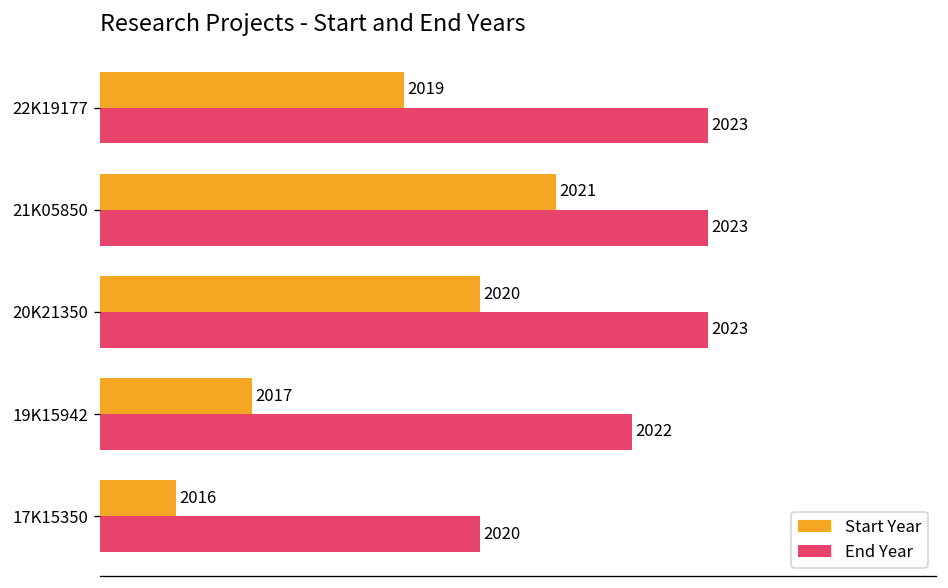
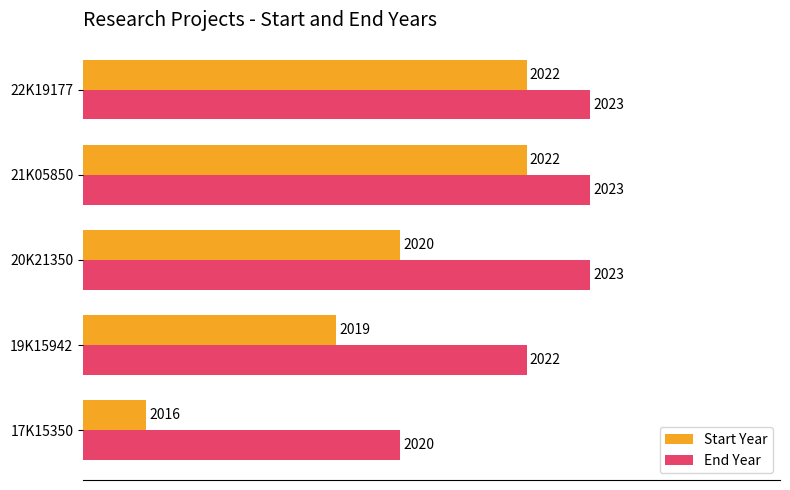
Start Year, 22K19177: 2019 -> 2022
Start Year, 21K05850: 2021 -> 2022
Start Year, 19K15942: 2017 -> 2019
